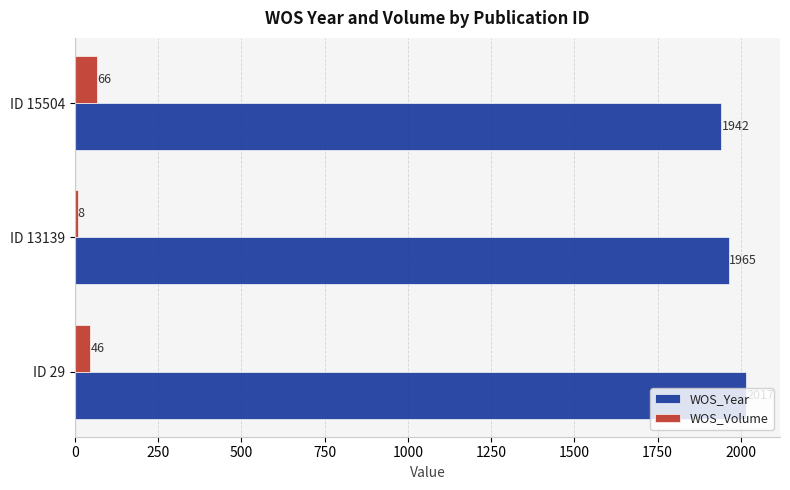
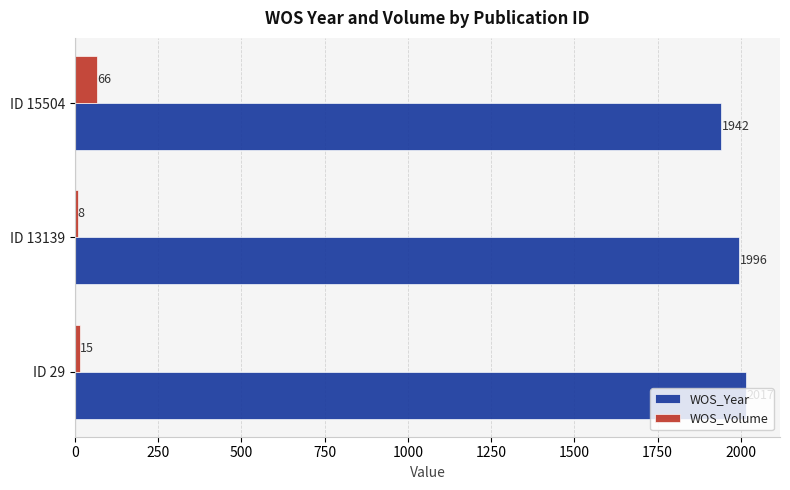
WOS_Year, ID 13139: 1965 -> 1996
WOS_Volume, ID 29: 46 -> 15
